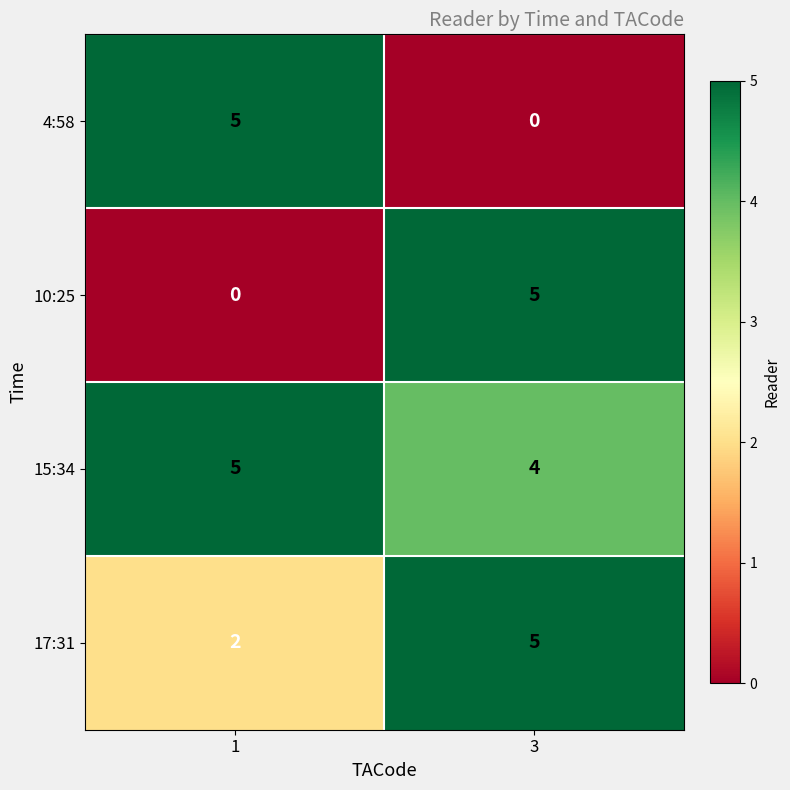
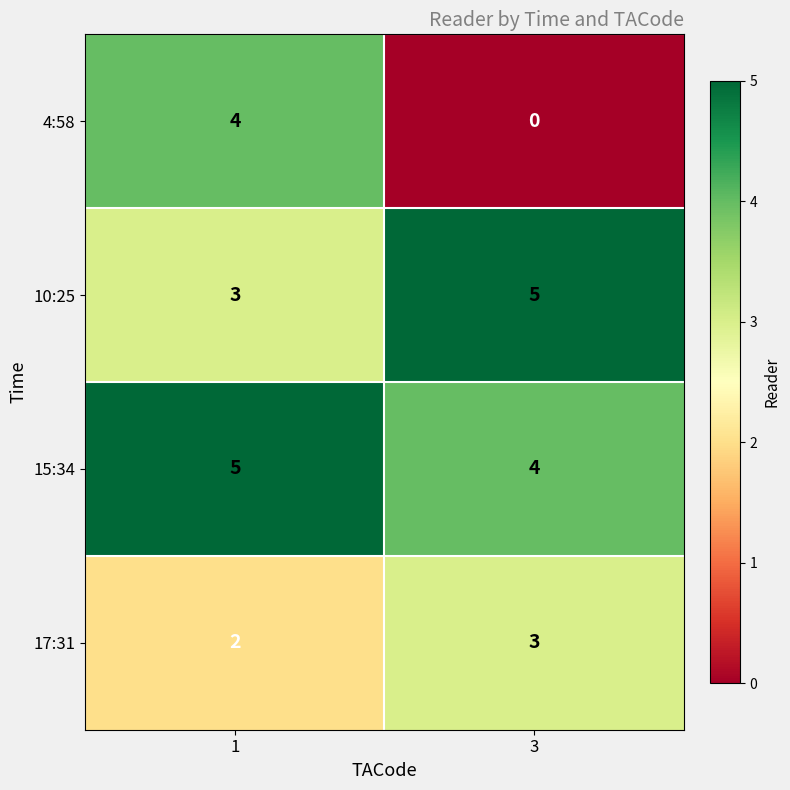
4:58, 1: 5 -> 4
10:25, 1: 0 -> 3
17:31, 3: 5 -> 3
